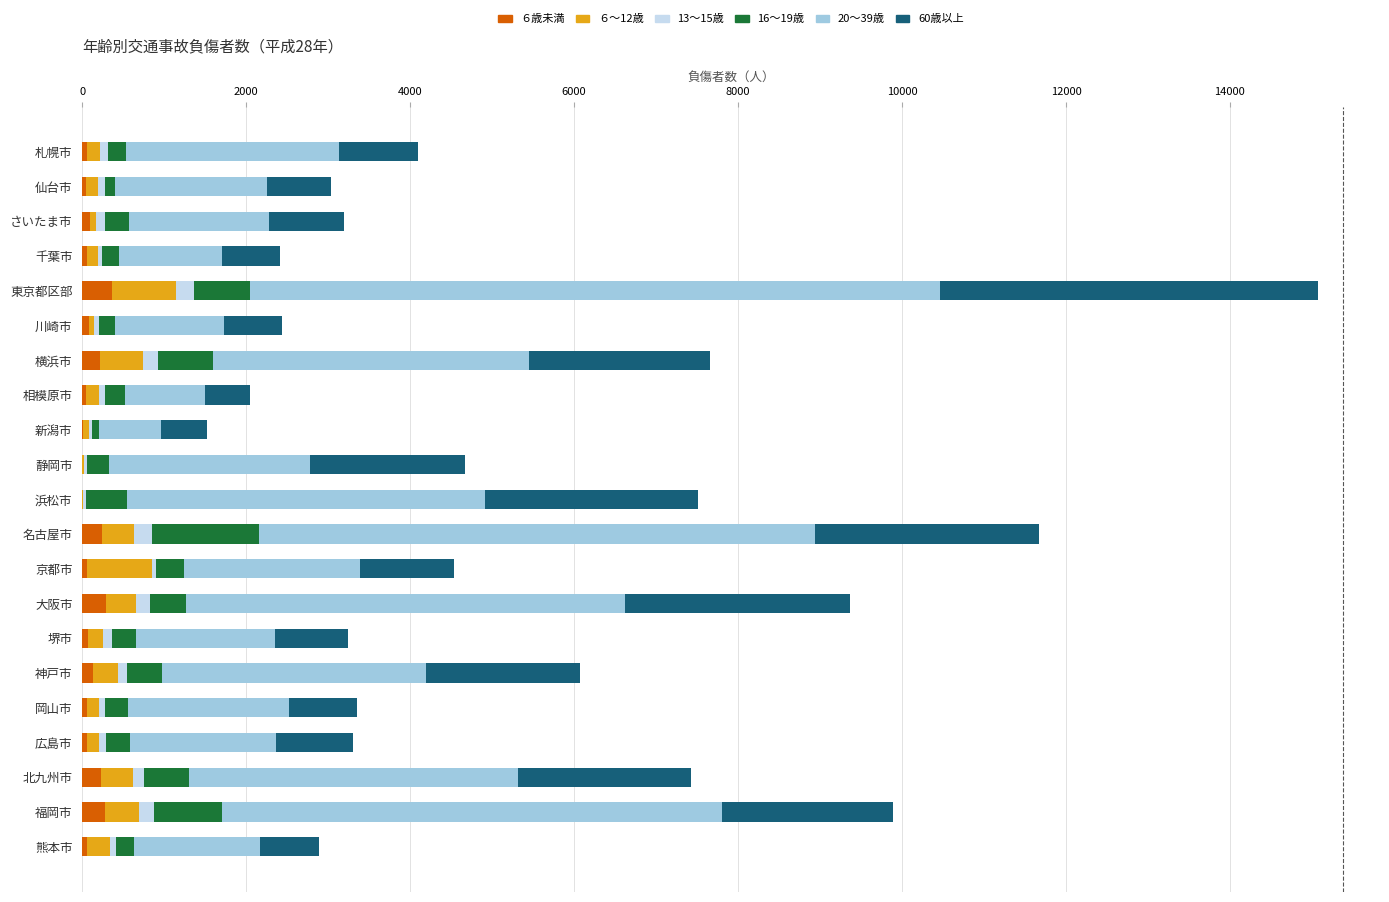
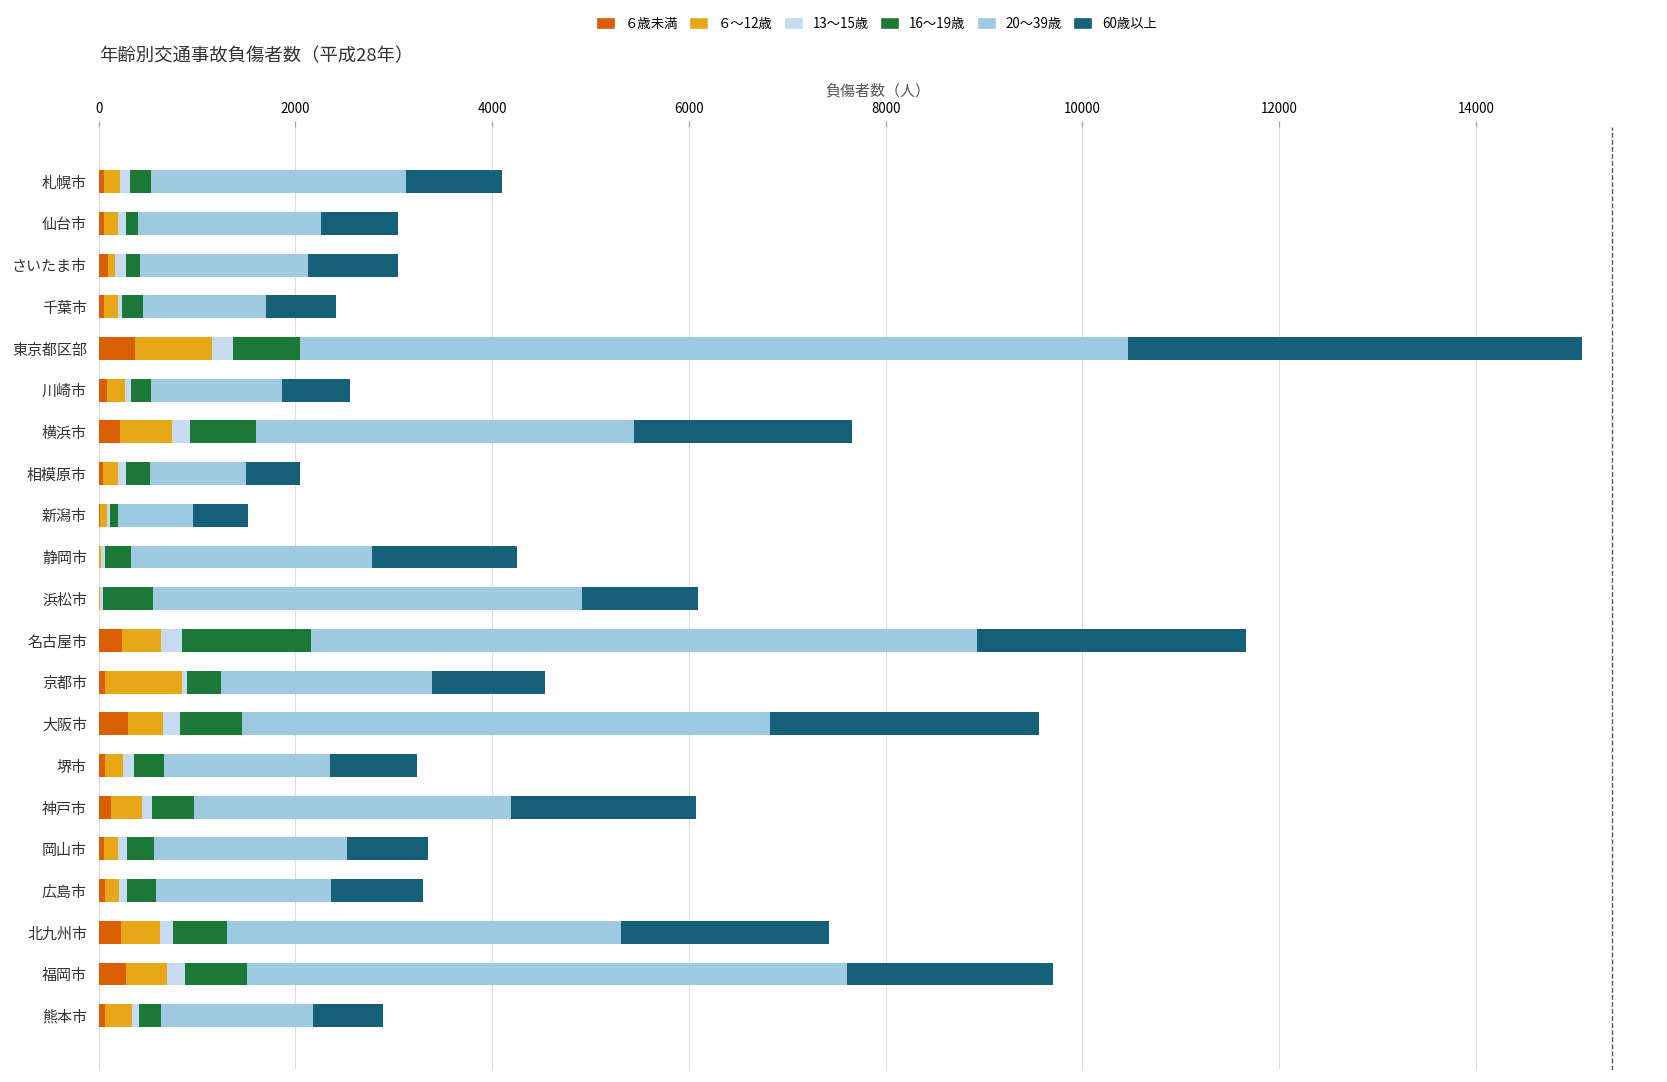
16～19歳, さいたま市: 300 -> 100
６～12歳, 川崎市: 100 -> 200
60歳以上, 静岡市: 1900 -> 1500
60歳以上, 浜松市: 2600 -> 1200
16～19歳, 大阪市: 400 -> 600
16～19歳, 福岡市: 800 -> 600
